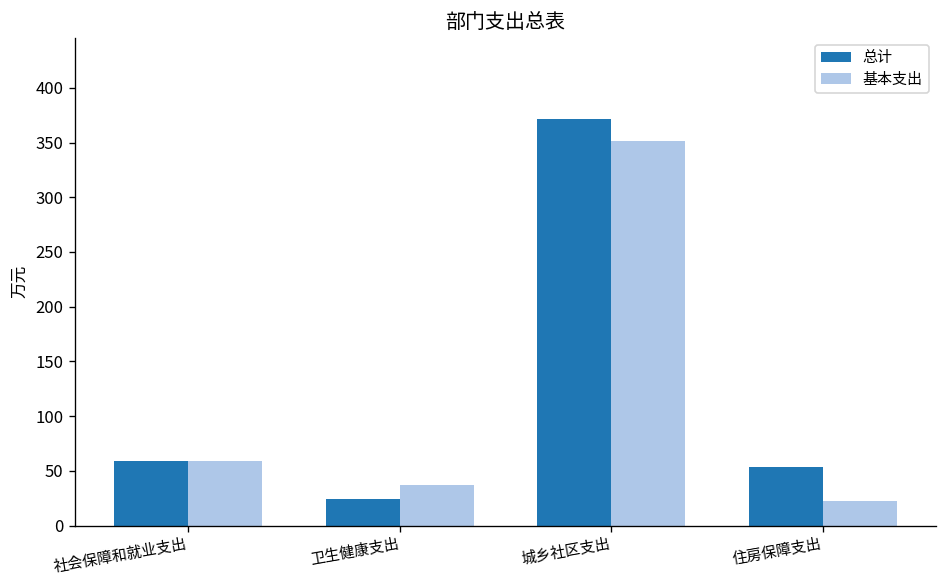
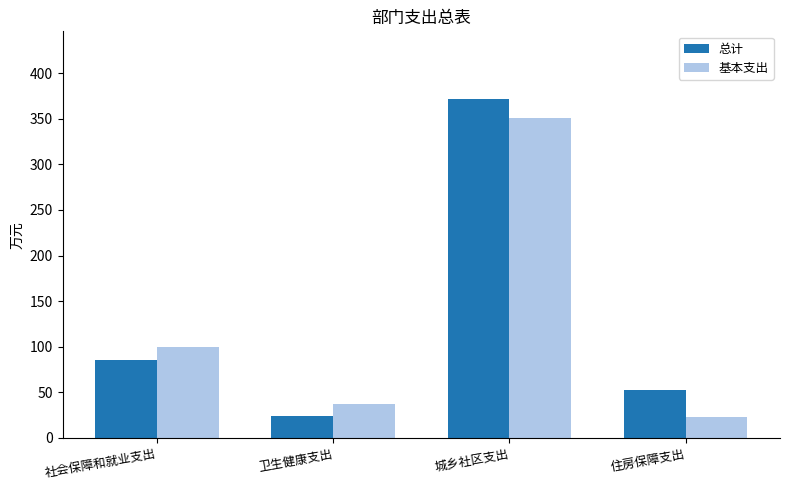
总计, 社会保障和就业支出: 60 -> 90
基本支出, 社会保障和就业支出: 60 -> 100
